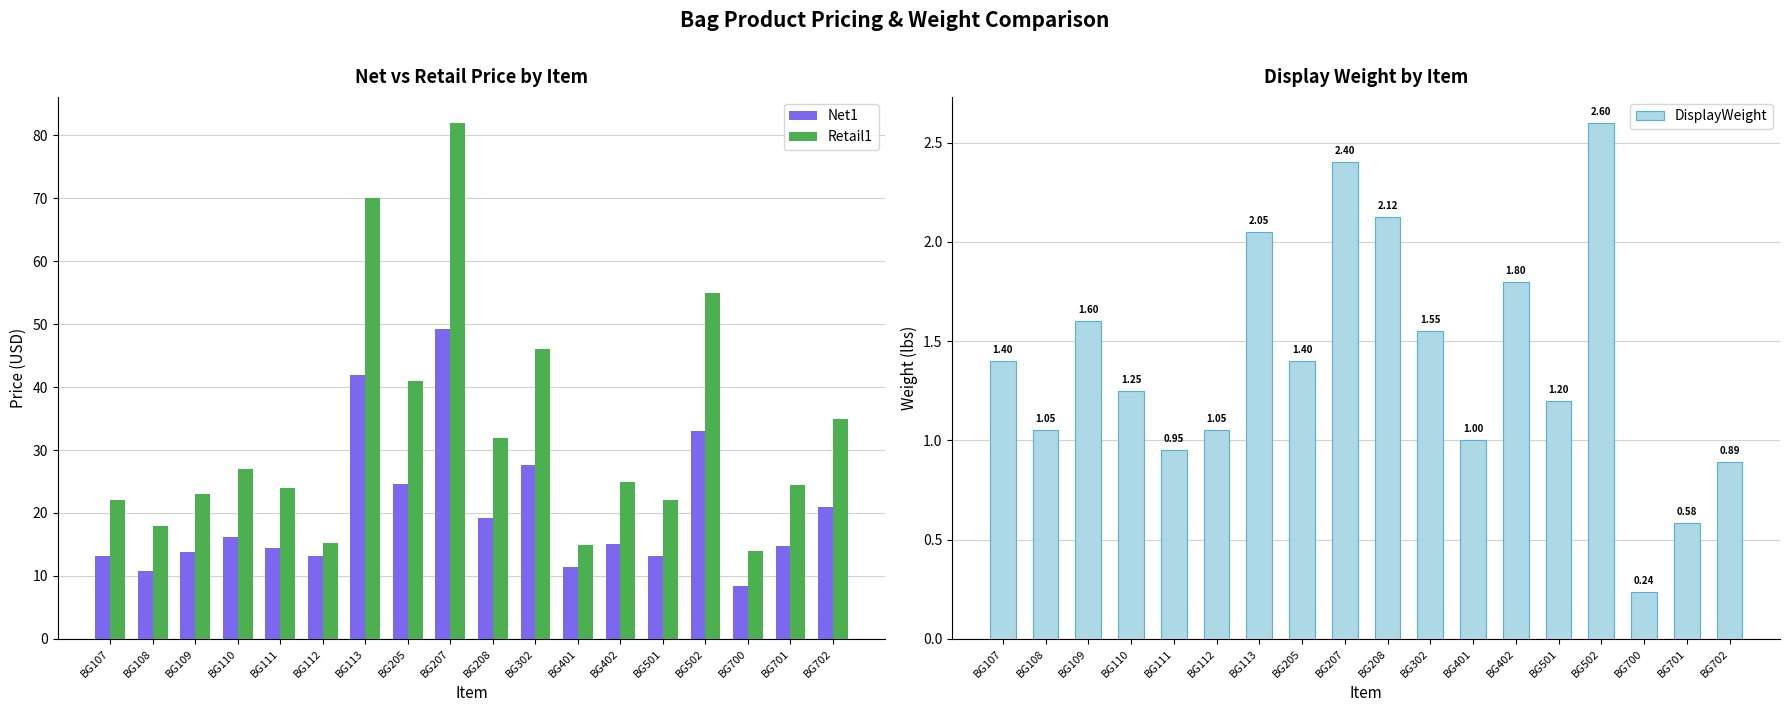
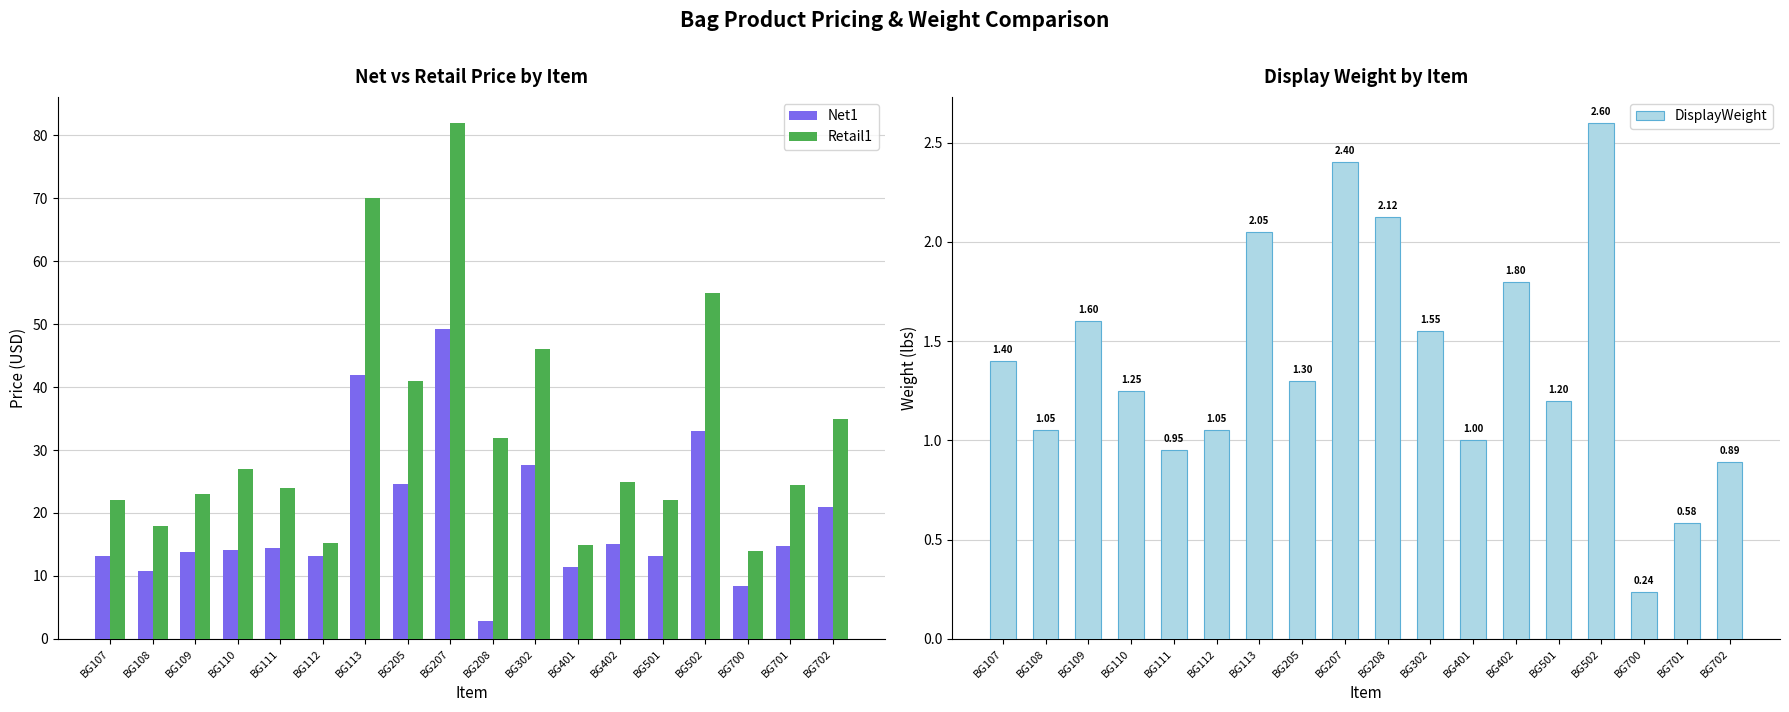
Net vs Retail Price by Item, Net1, BG110: 16 -> 14
Net vs Retail Price by Item, Net1, BG208: 19 -> 3
Display Weight by Item, BG205: 1.40 -> 1.30
